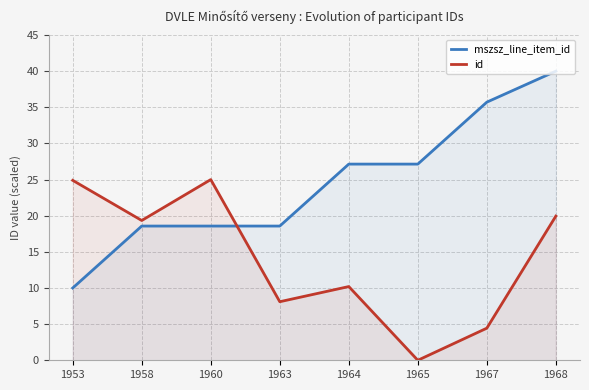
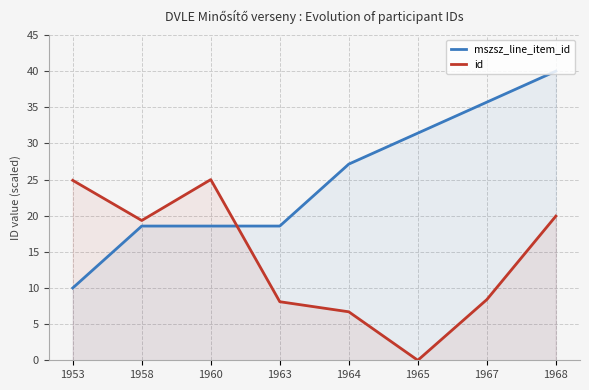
id, 1964: 10 -> 7
mszsz_line_item_id, 1965: 27 -> 31
id, 1967: 4 -> 8
